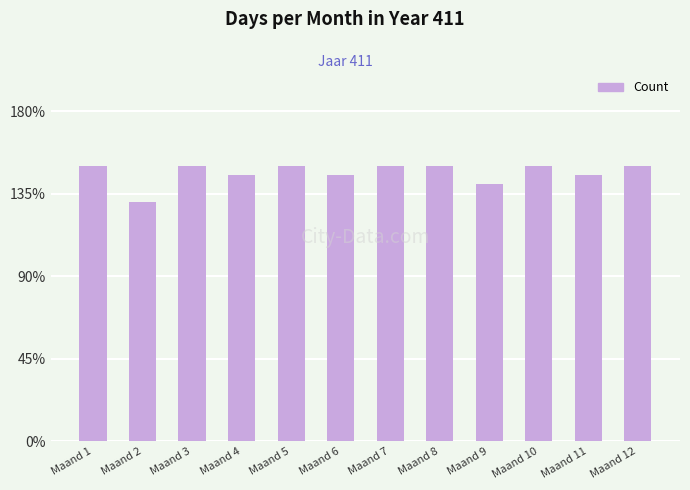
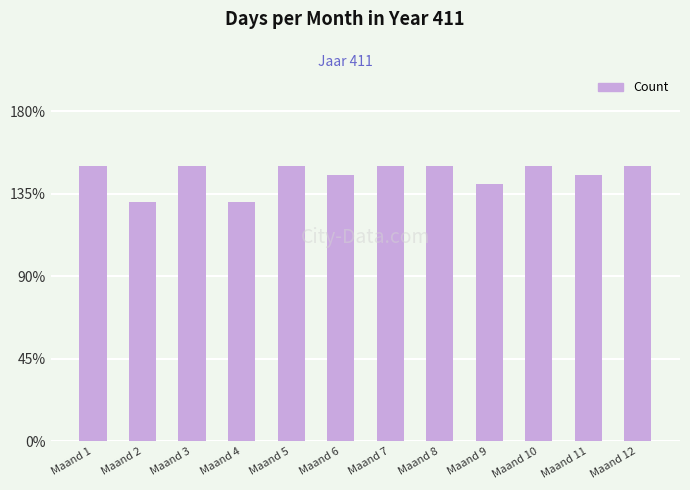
Maand 4: 145% -> 131%
